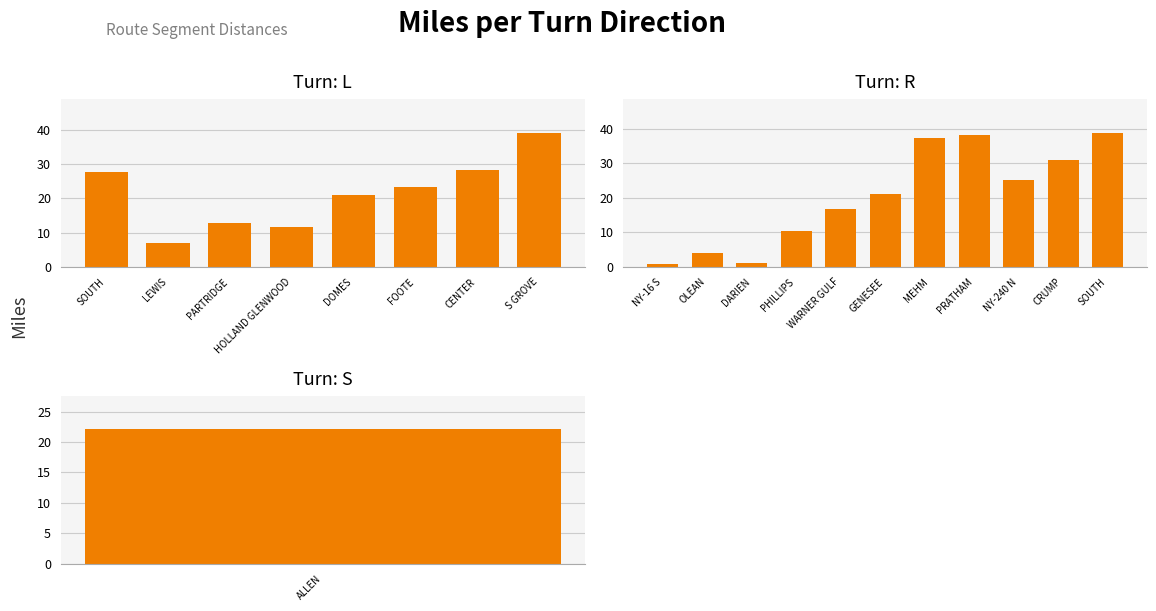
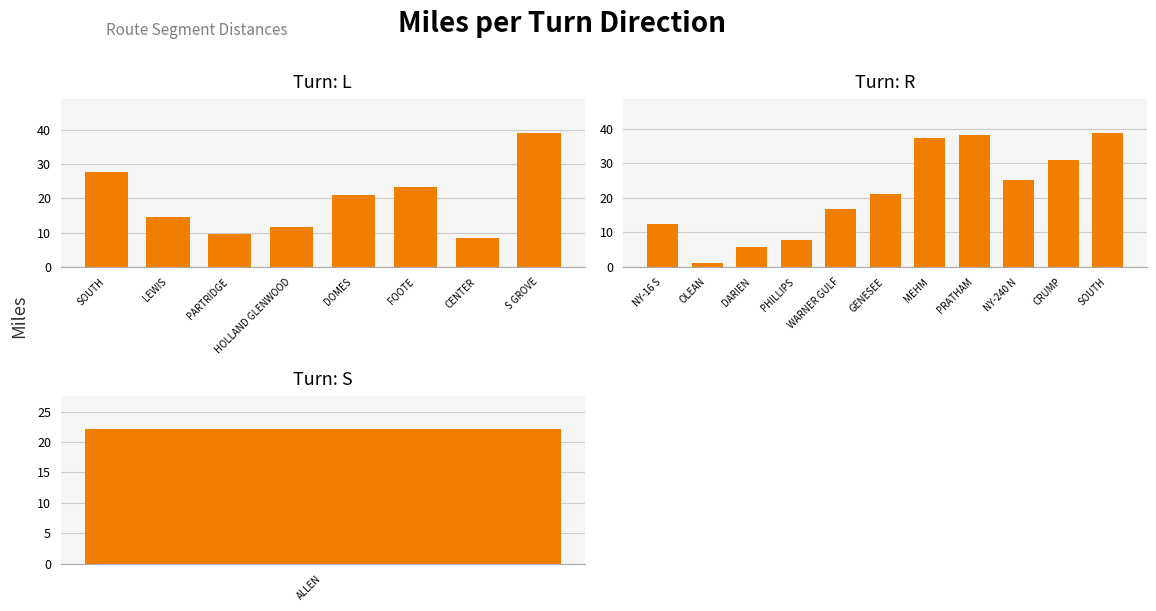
Turn: L, LEWIS: 7 -> 15
Turn: L, PARTRIDGE: 13 -> 10
Turn: L, CENTER: 28 -> 8
Turn: R, NY-16 S: 1 -> 13
Turn: R, OLEAN: 4 -> 1
Turn: R, DARIEN: 1 -> 6
Turn: R, PHILLIPS: 10 -> 8
